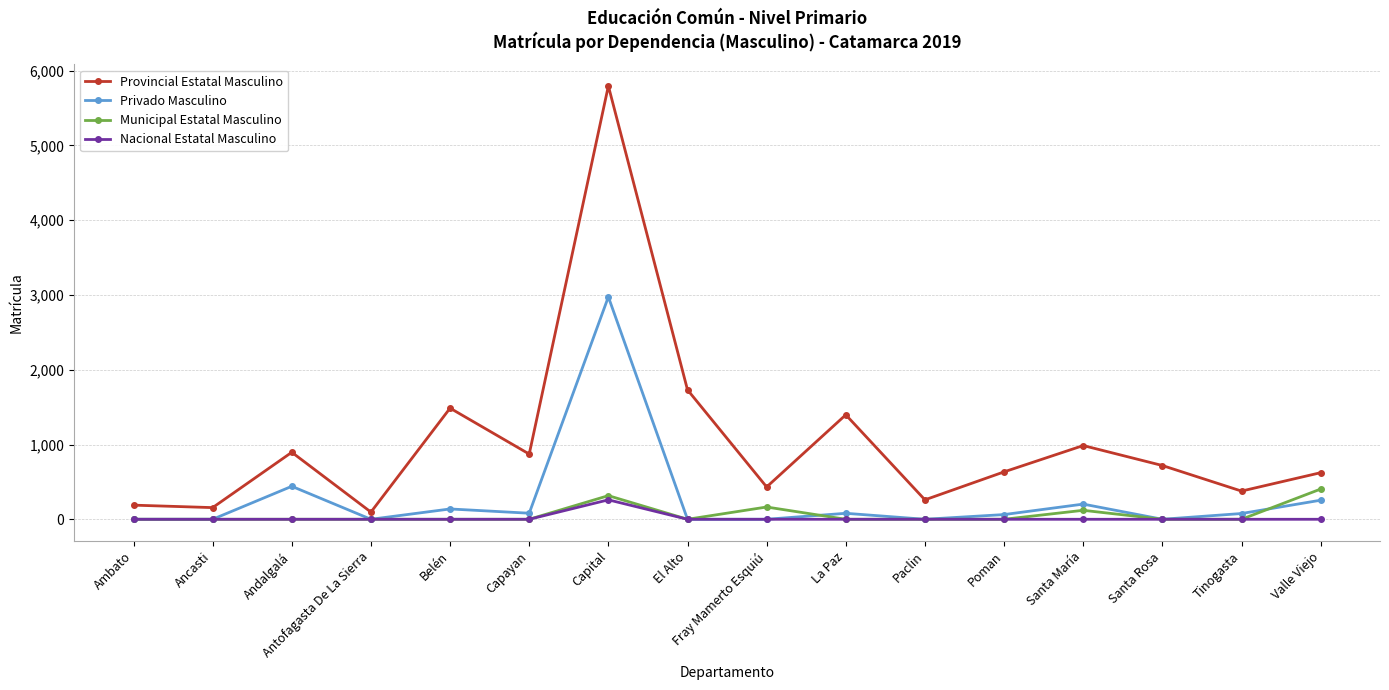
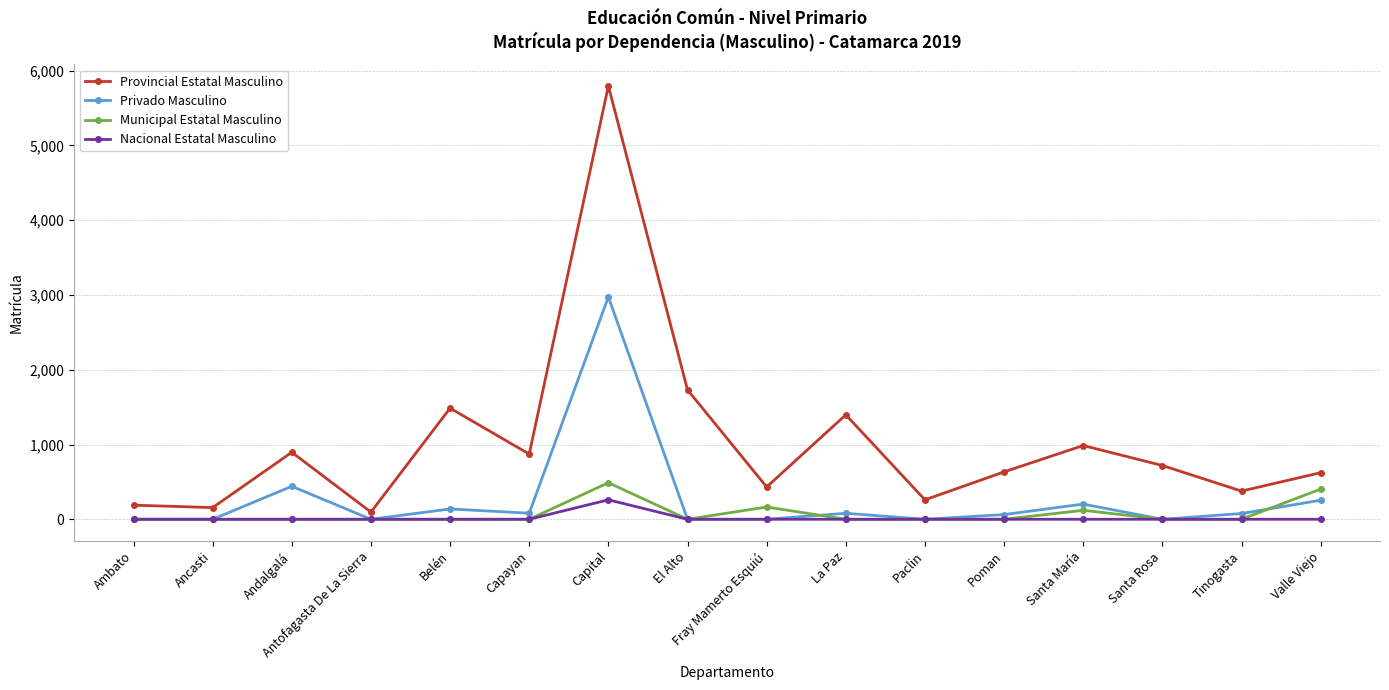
Municipal Estatal Masculino, Capital: 300 -> 500
